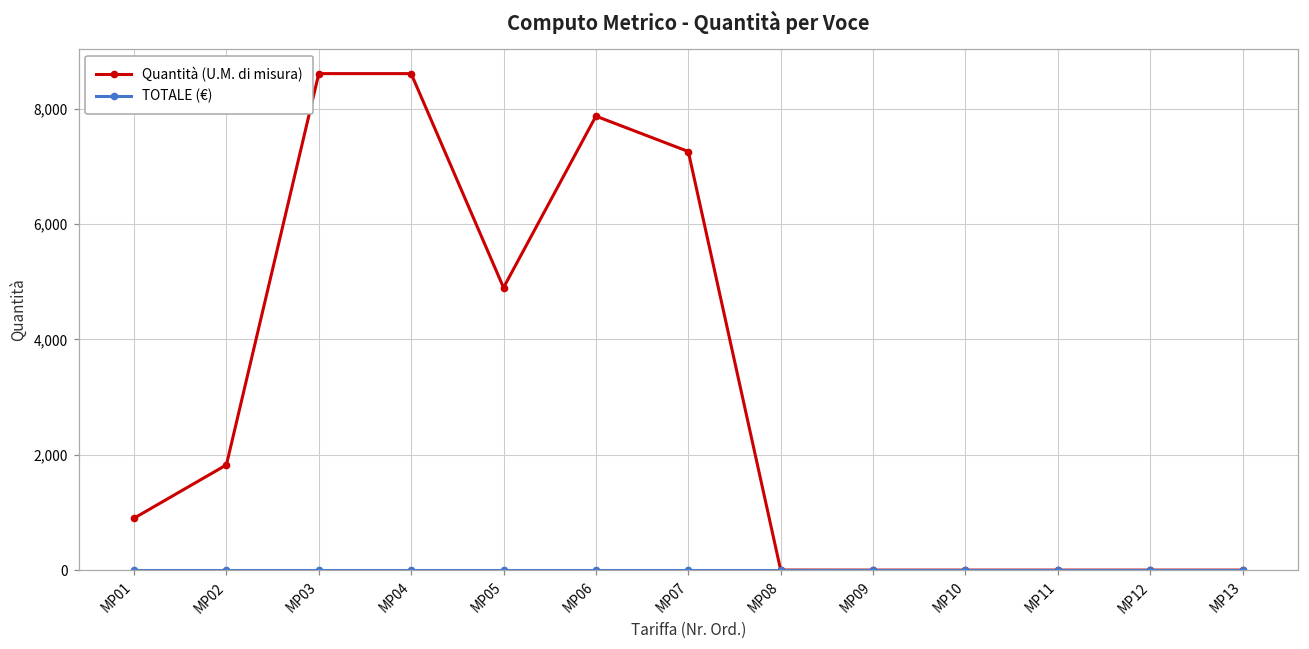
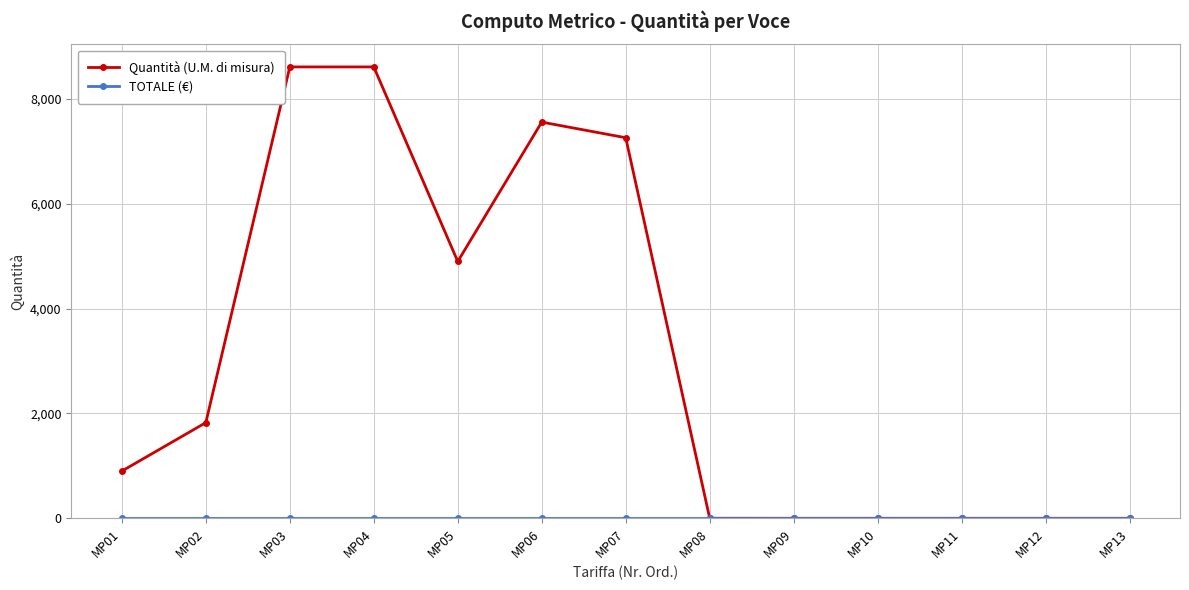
Quantità (U.M. di misura), MP06: 7,900 -> 7,600
